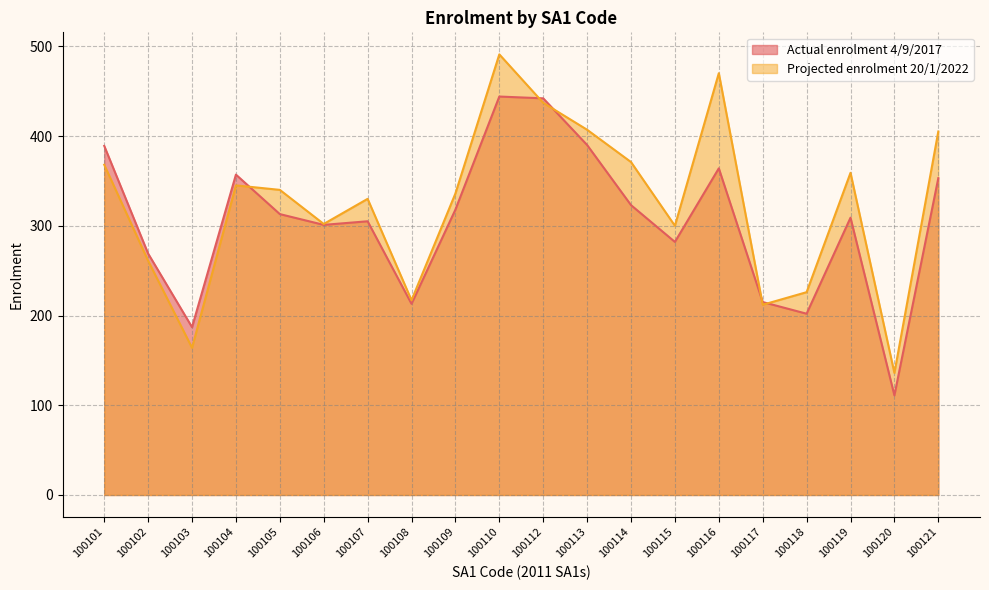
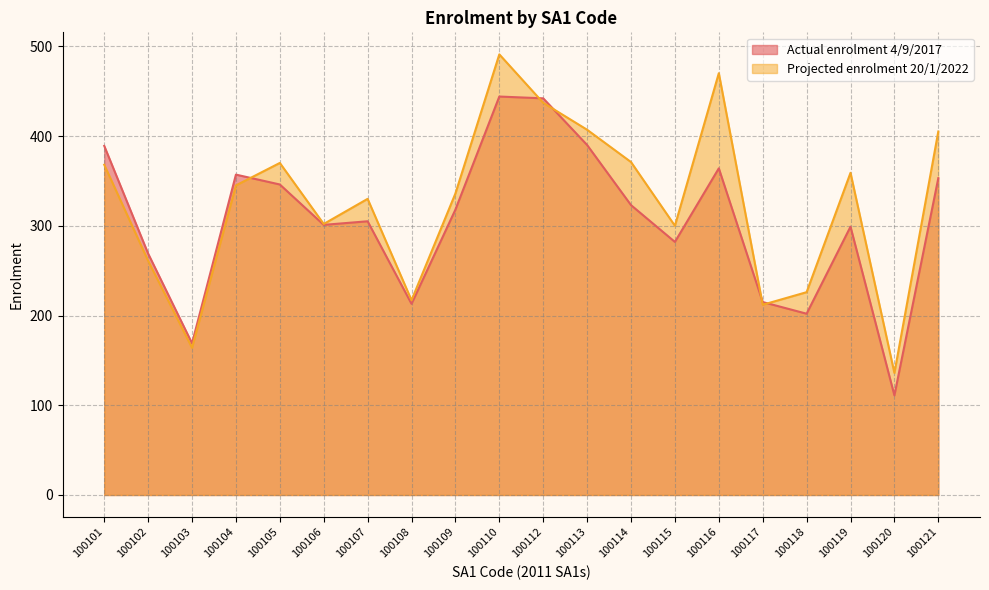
Actual enrolment 4/9/2017, 100103: 190 -> 170
Actual enrolment 4/9/2017, 100105: 310 -> 350
Projected enrolment 20/1/2022, 100105: 340 -> 370
Actual enrolment 4/9/2017, 100119: 310 -> 300
